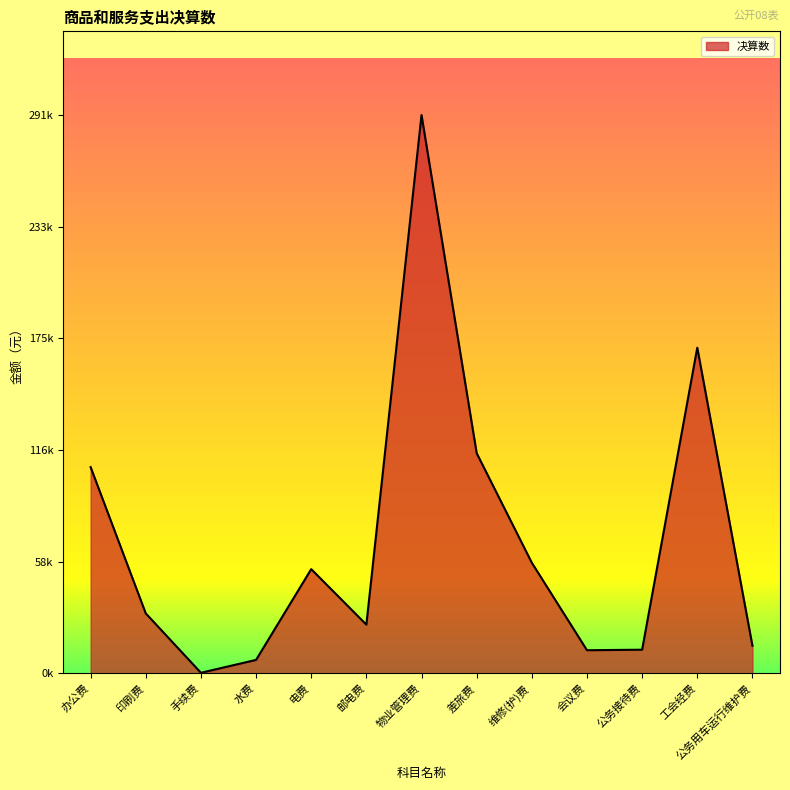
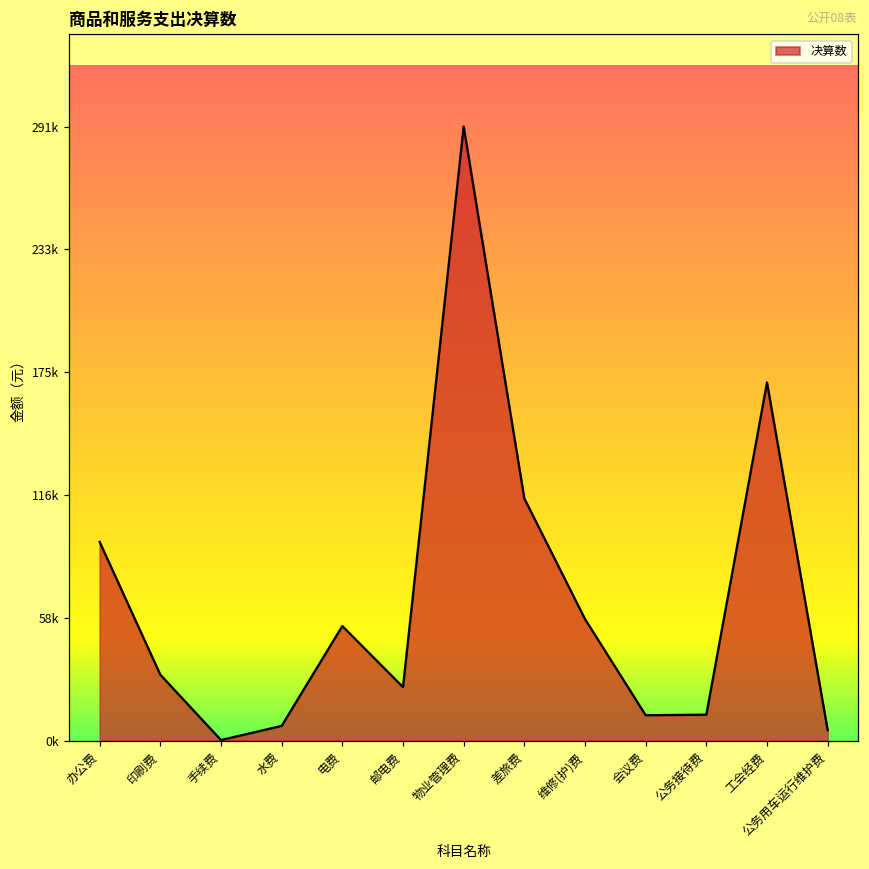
办公费: 107000 -> 94000
公务用车运行维护费: 14000 -> 5000
